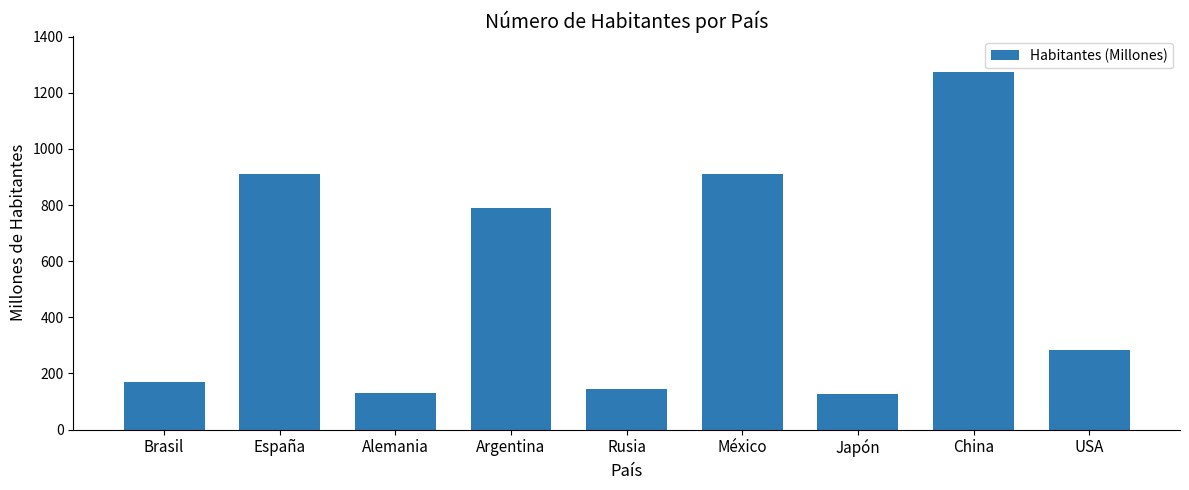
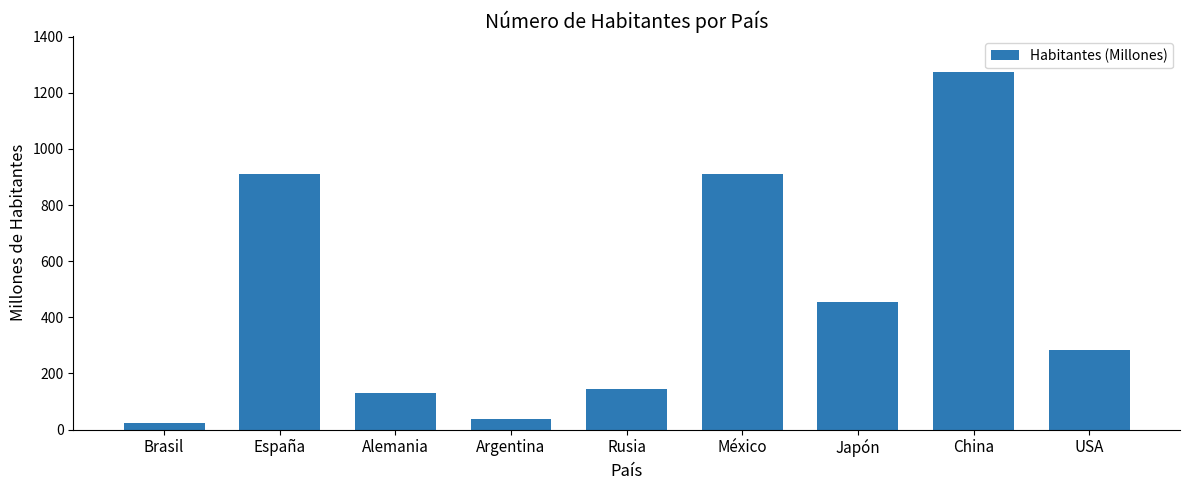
Brasil: 170 -> 20
Argentina: 790 -> 40
Japón: 130 -> 450
